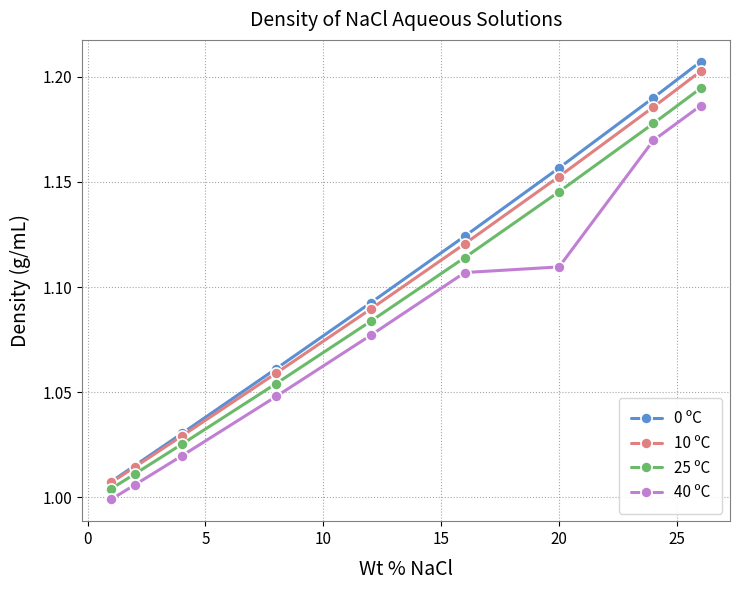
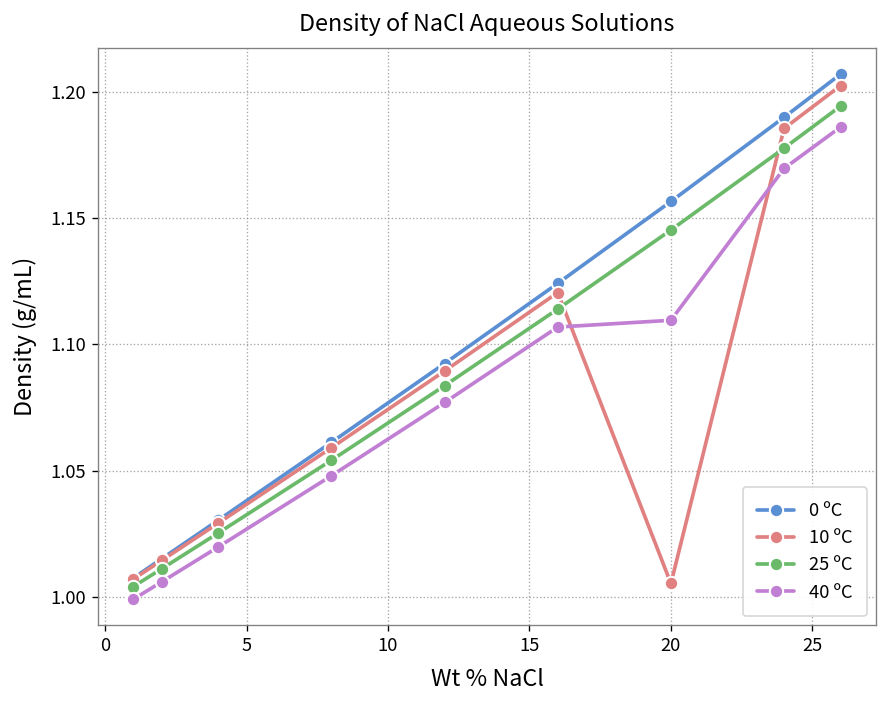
10 ºC, 20: 1.153 -> 1.005
